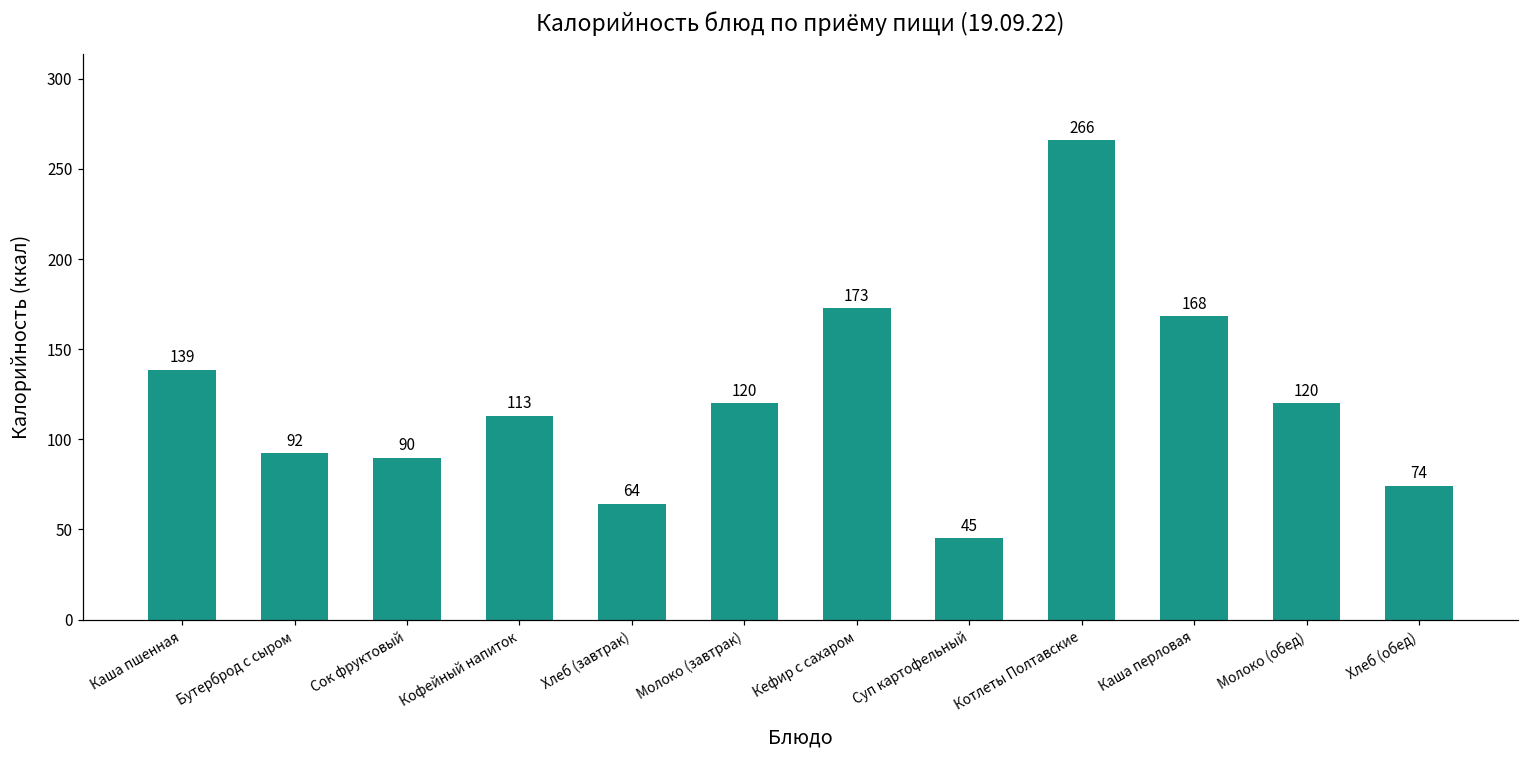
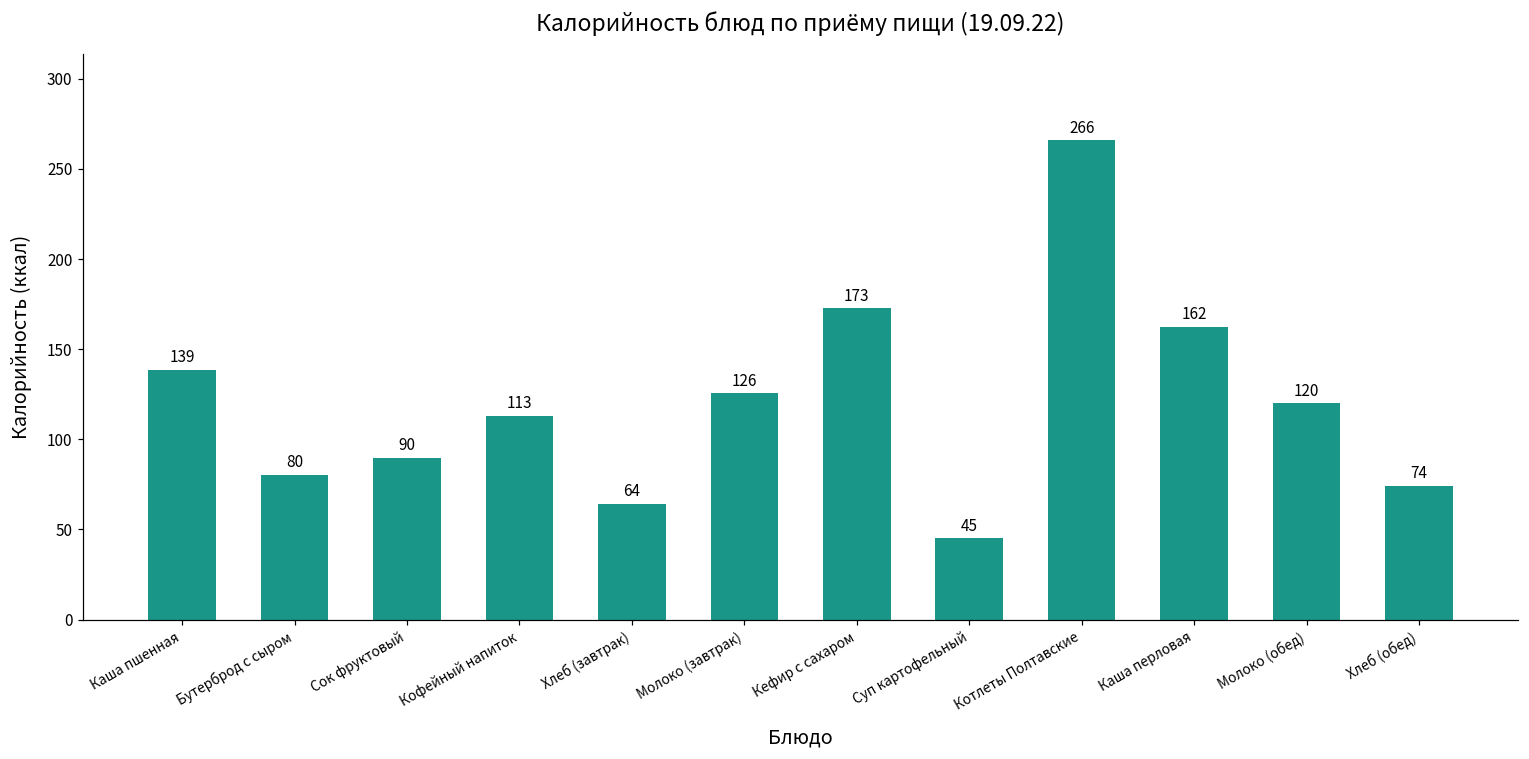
Бутерброд с сыром: 92 -> 80
Молоко (завтрак): 120 -> 126
Каша перловая: 168 -> 162
